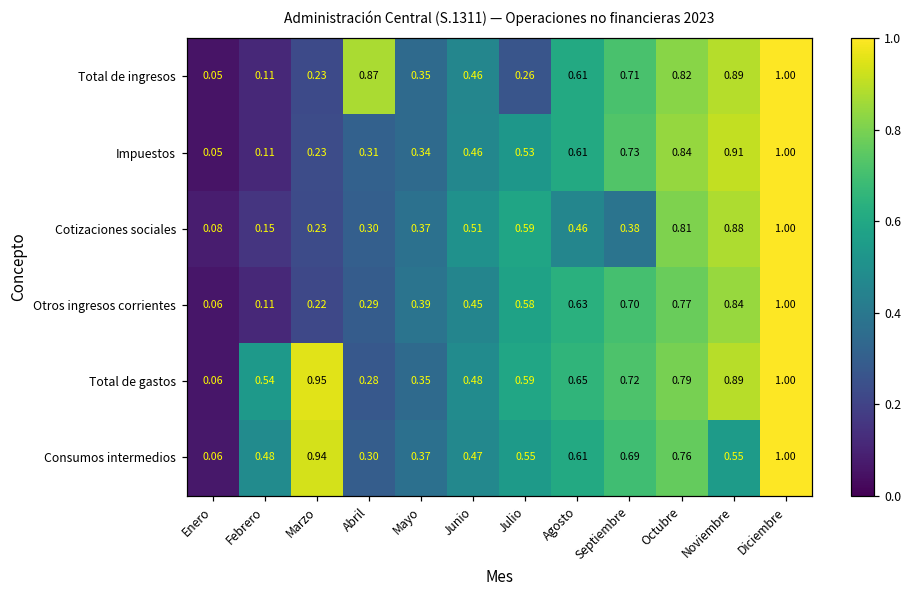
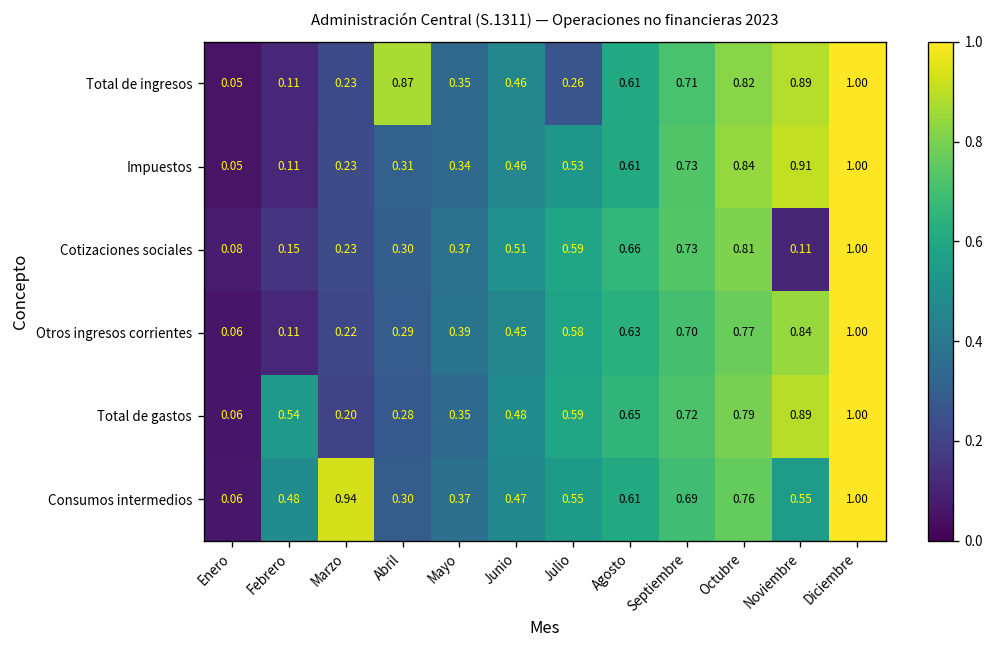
Cotizaciones sociales, Agosto: 0.46 -> 0.66
Cotizaciones sociales, Septiembre: 0.38 -> 0.73
Cotizaciones sociales, Noviembre: 0.88 -> 0.11
Total de gastos, Marzo: 0.95 -> 0.20
